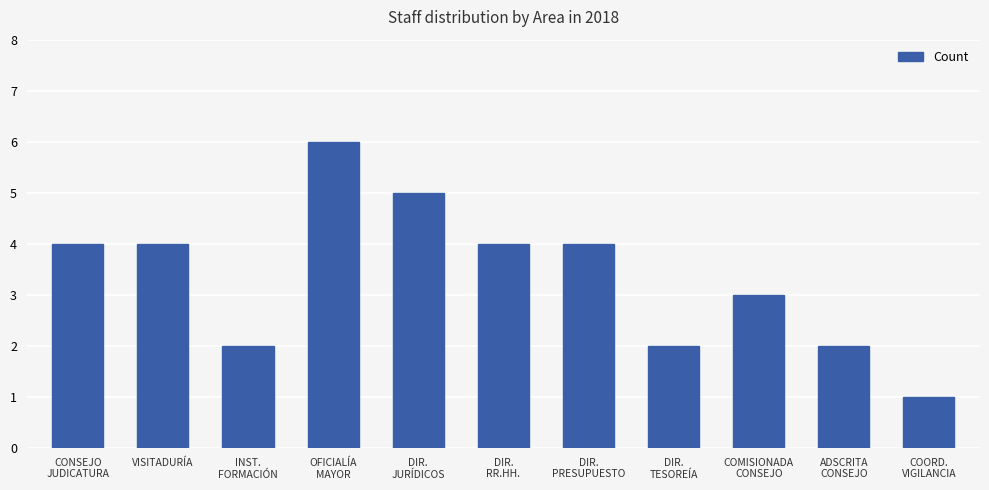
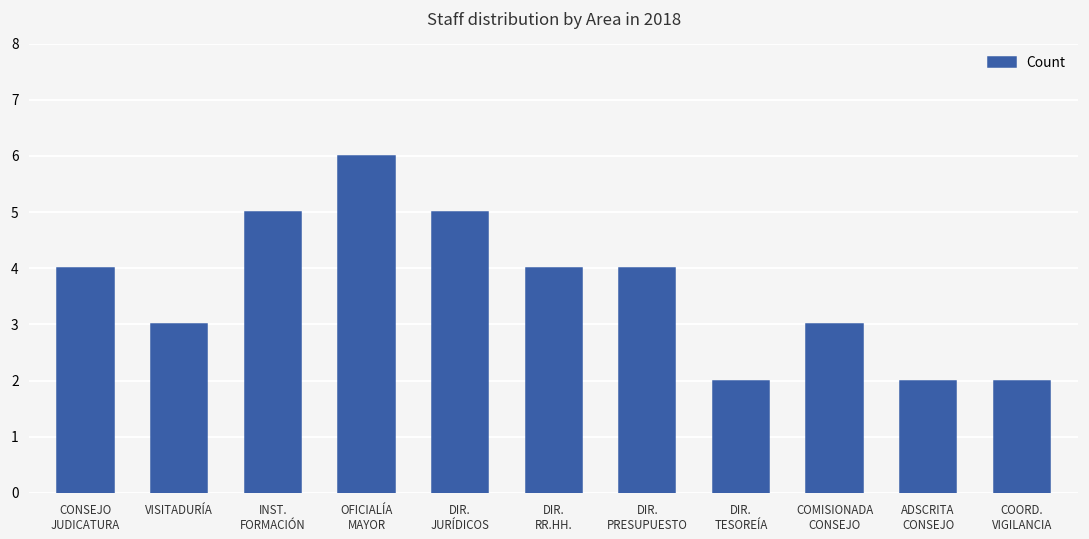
VISITADURÍA: 4 -> 3
INST. FORMACIÓN: 2 -> 5
COORD. VIGILANCIA: 1 -> 2
